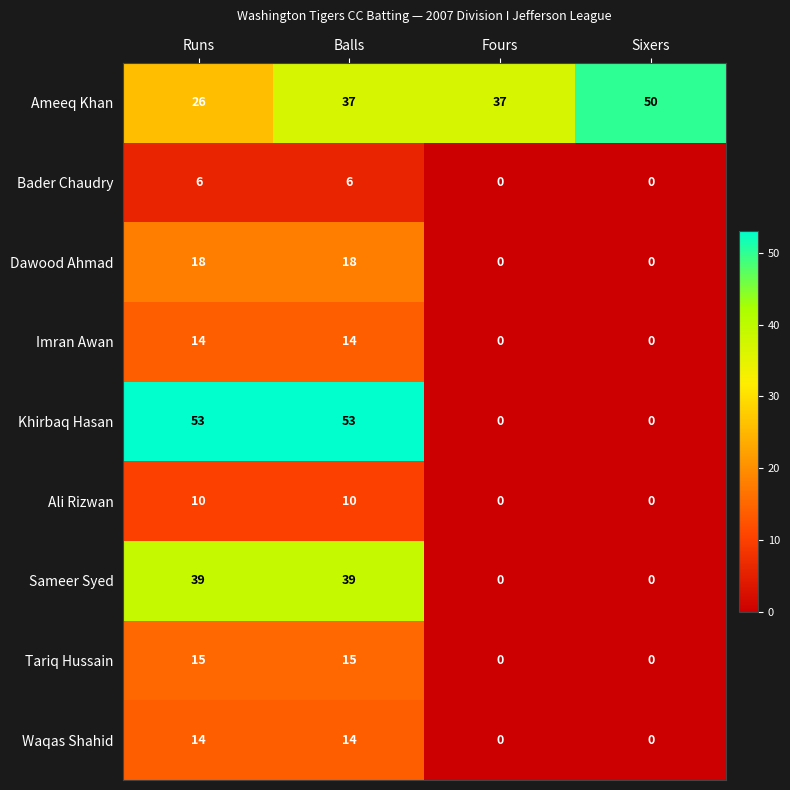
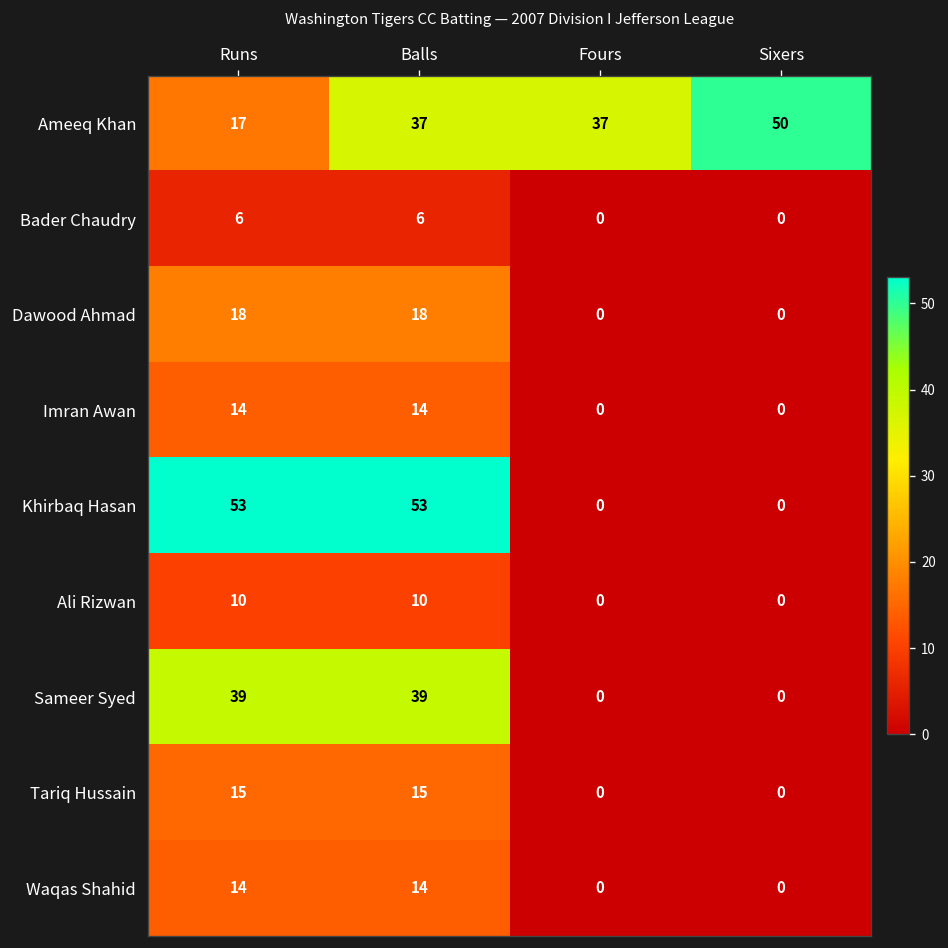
Ameeq Khan, Runs: 26 -> 17
